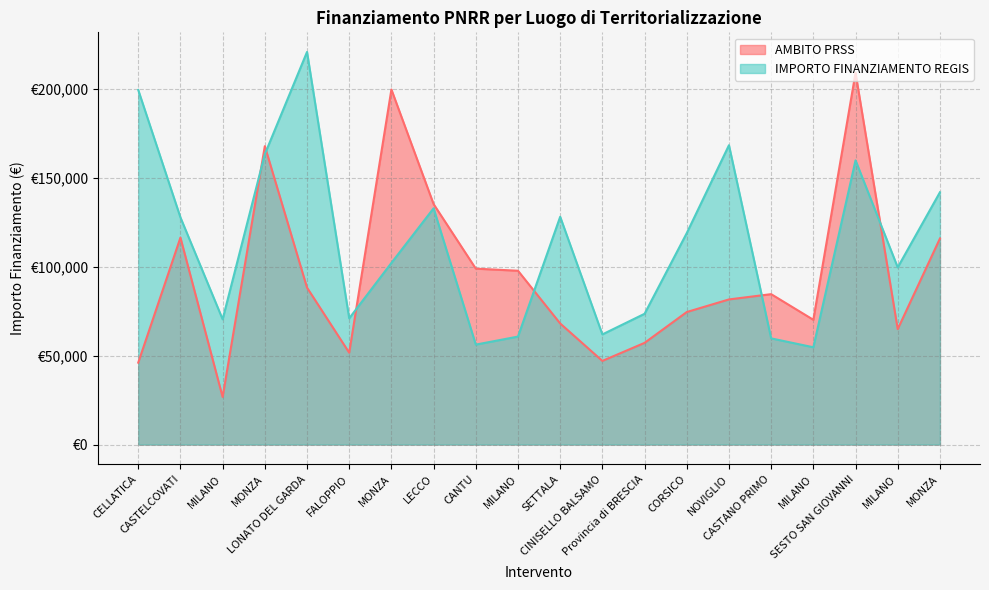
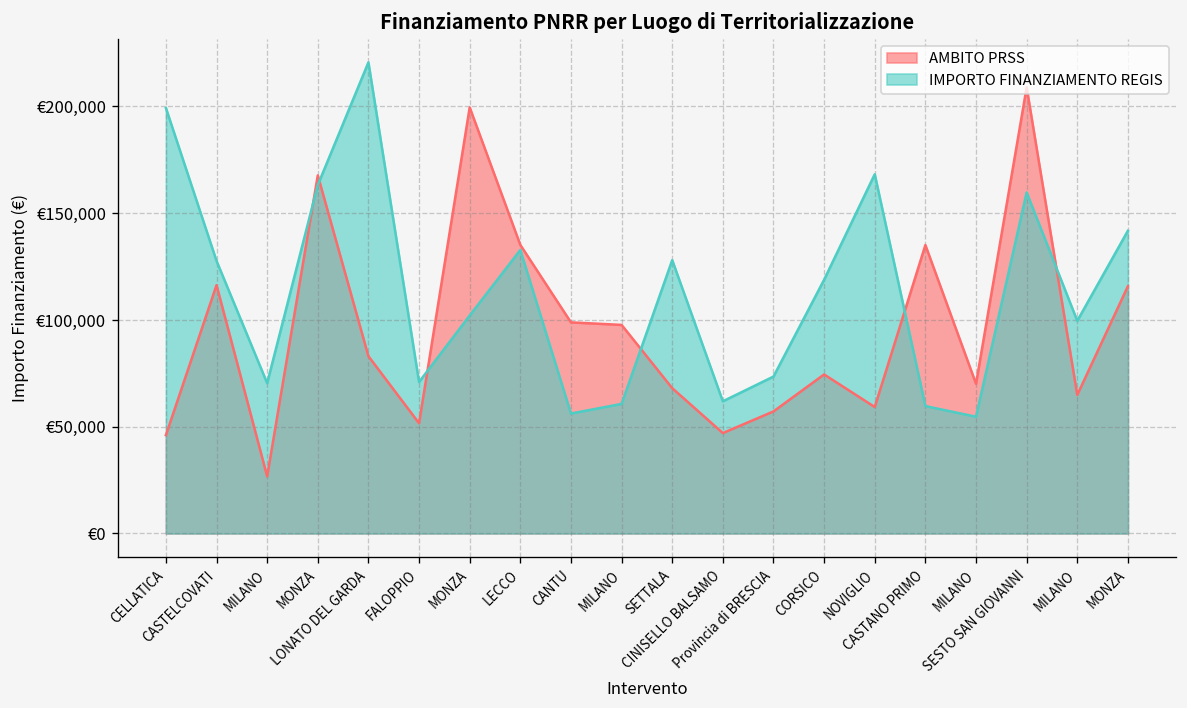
AMBITO PRSS, LONATO DEL GARDA: €88,000 -> €83,000
AMBITO PRSS, NOVIGLIO: €82,000 -> €59,000
AMBITO PRSS, CASTANO PRIMO: €85,000 -> €135,000
